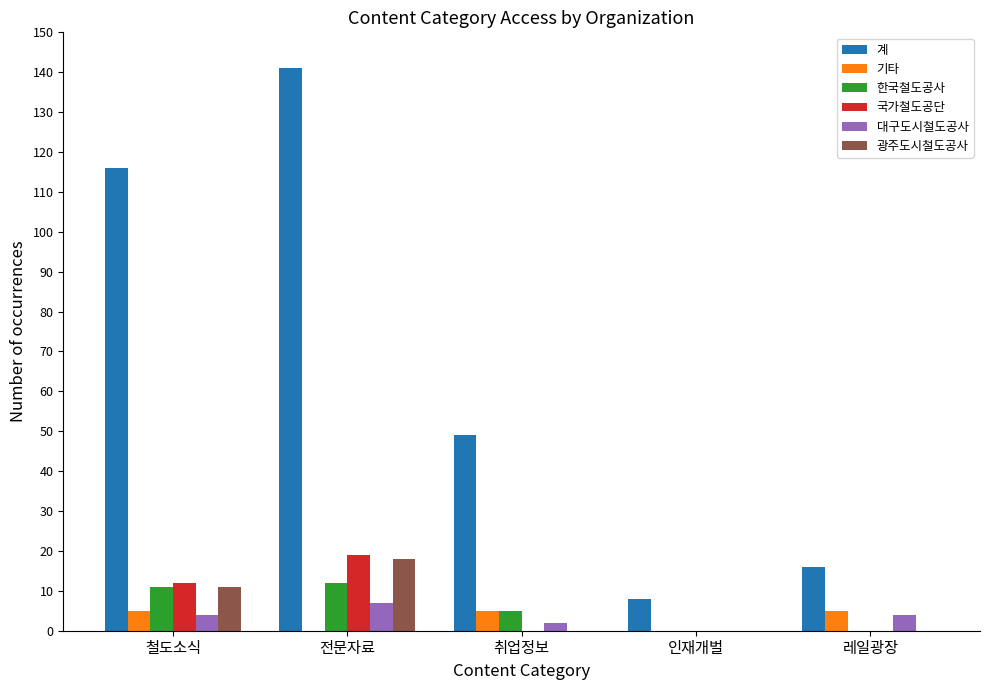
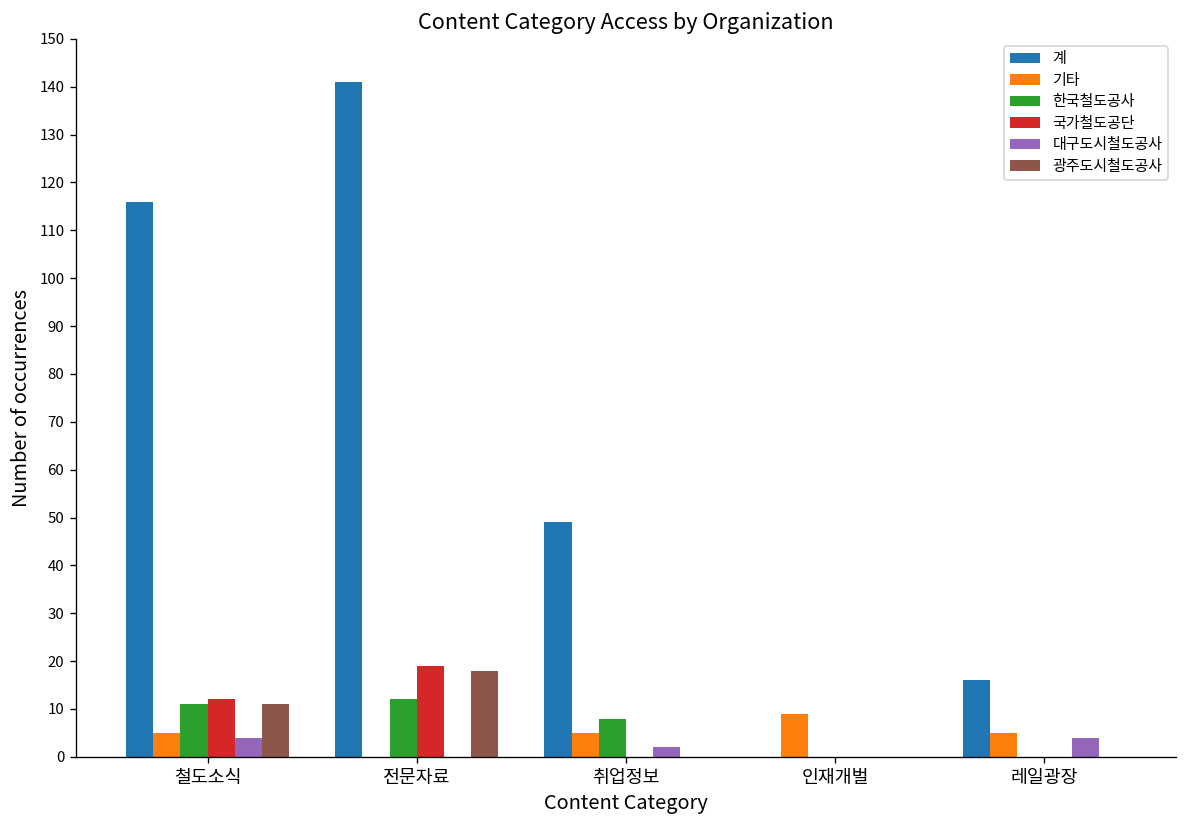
대구도시철도공사, 전문자료: 7 -> 0
한국철도공사, 취업정보: 5 -> 8
계, 인재개벌: 8 -> 0
기타, 인재개벌: 0 -> 9
